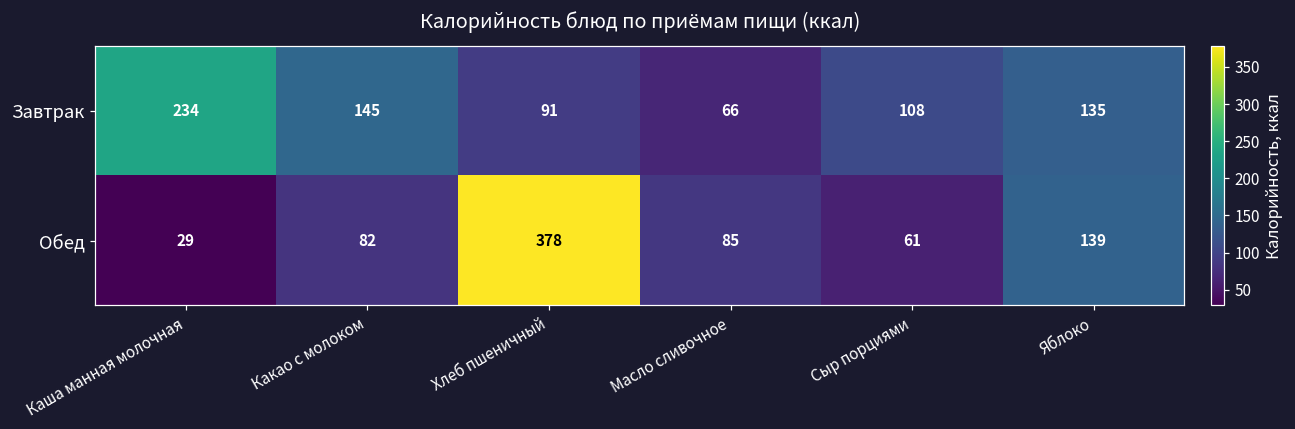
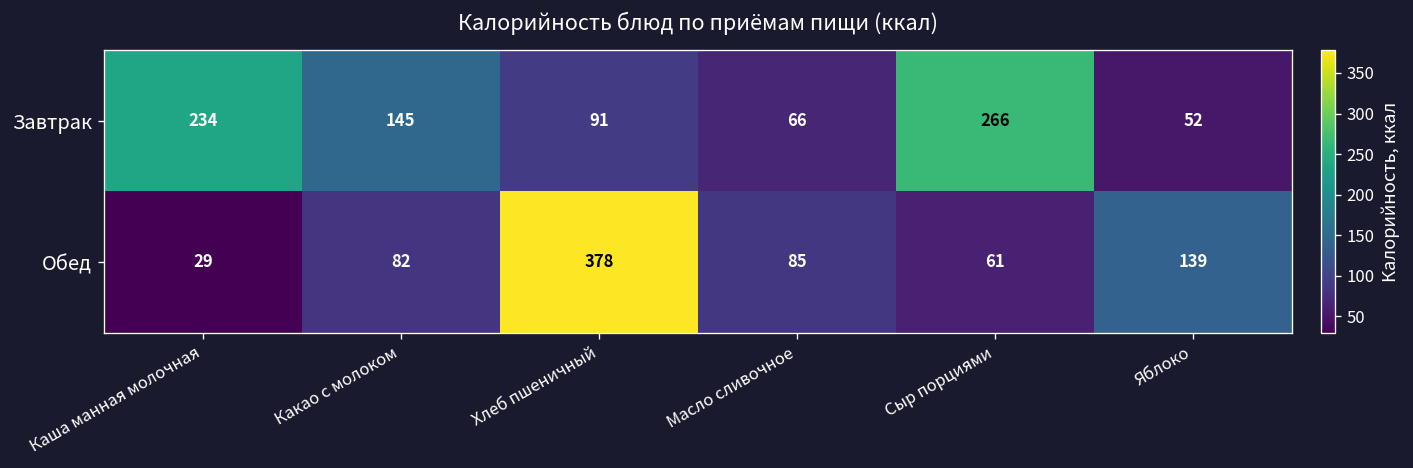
Завтрак, Сыр порциями: 108 -> 266
Завтрак, Яблоко: 135 -> 52
